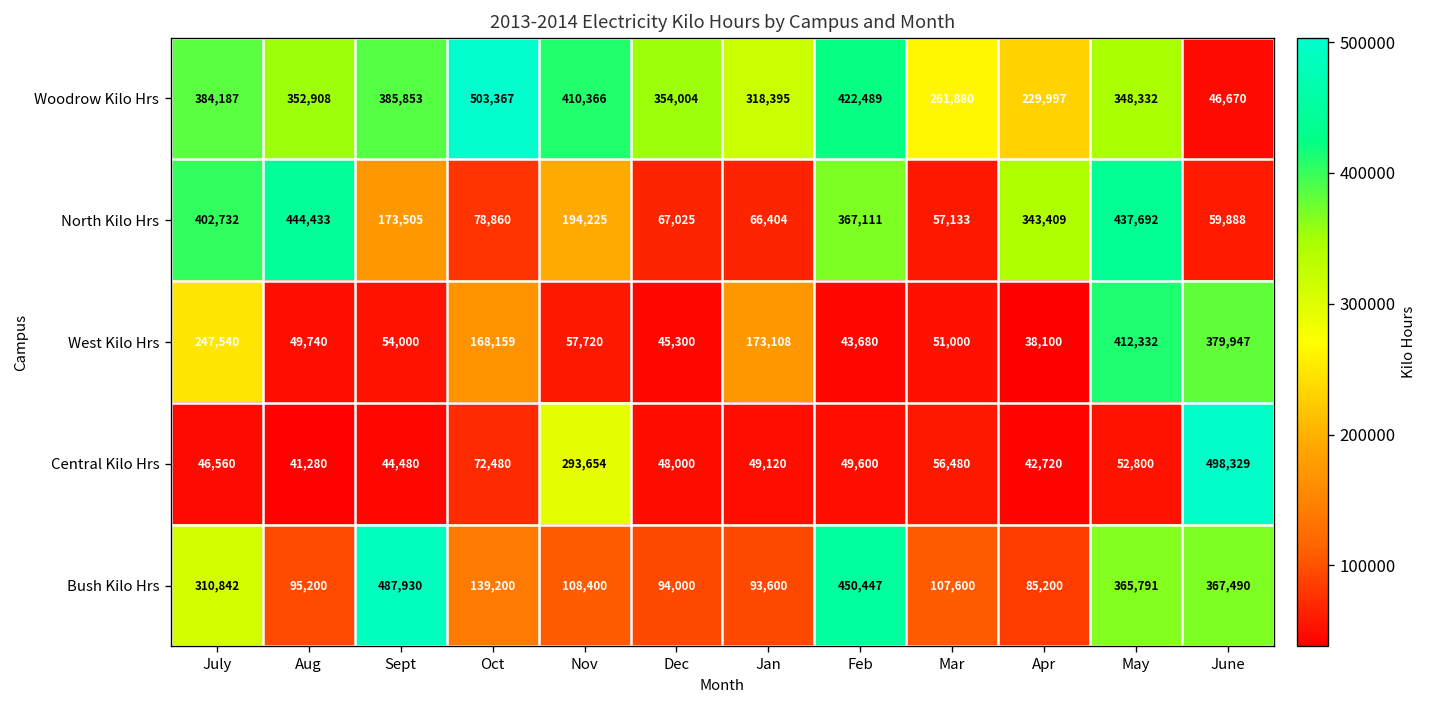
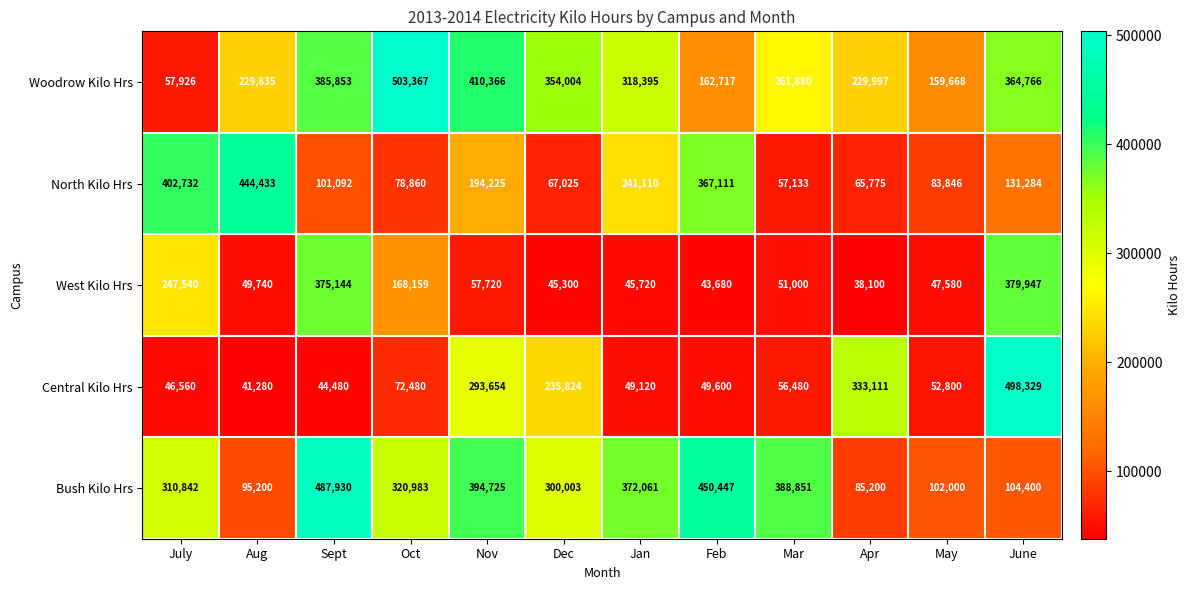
Woodrow Kilo Hrs, July: 384,187 -> 57,926
Woodrow Kilo Hrs, Aug: 352,908 -> 229,835
Woodrow Kilo Hrs, Feb: 422,489 -> 162,717
Woodrow Kilo Hrs, May: 348,332 -> 159,668
Woodrow Kilo Hrs, June: 46,670 -> 364,766
North Kilo Hrs, Sept: 173,505 -> 101,092
North Kilo Hrs, Jan: 66,404 -> 241,110
North Kilo Hrs, Apr: 343,409 -> 65,775
North Kilo Hrs, May: 437,692 -> 83,846
North Kilo Hrs, June: 59,888 -> 131,284
West Kilo Hrs, Sept: 54,000 -> 375,144
West Kilo Hrs, Jan: 173,108 -> 45,720
West Kilo Hrs, May: 412,332 -> 47,580
Central Kilo Hrs, Dec: 48,000 -> 235,824
Central Kilo Hrs, Apr: 42,720 -> 333,111
Bush Kilo Hrs, Oct: 139,200 -> 320,983
Bush Kilo Hrs, Nov: 108,400 -> 394,725
Bush Kilo Hrs, Dec: 94,000 -> 300,003
Bush Kilo Hrs, Jan: 93,600 -> 372,061
Bush Kilo Hrs, Mar: 107,600 -> 388,851
Bush Kilo Hrs, May: 365,791 -> 102,000
Bush Kilo Hrs, June: 367,490 -> 104,400
